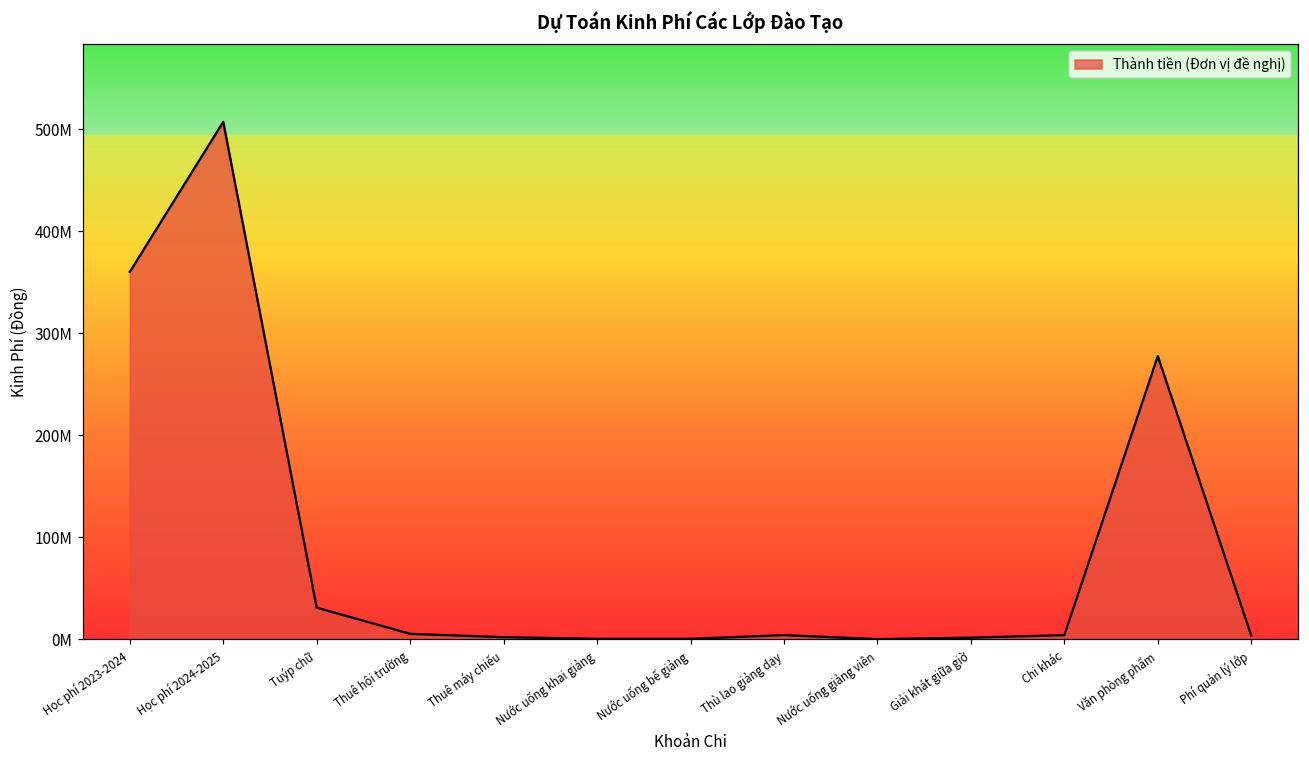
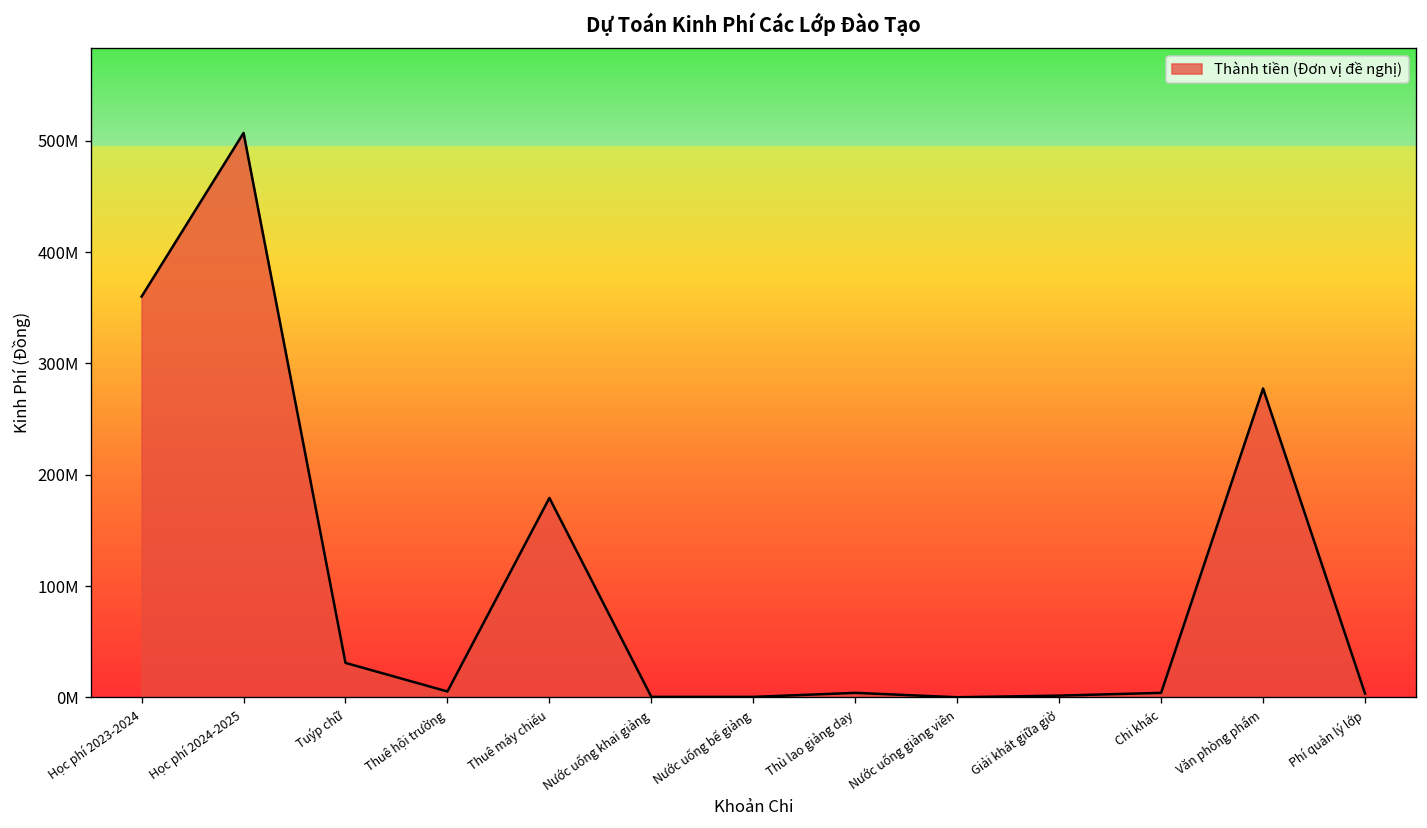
Thuê máy chiếu: 0 -> 180000000
